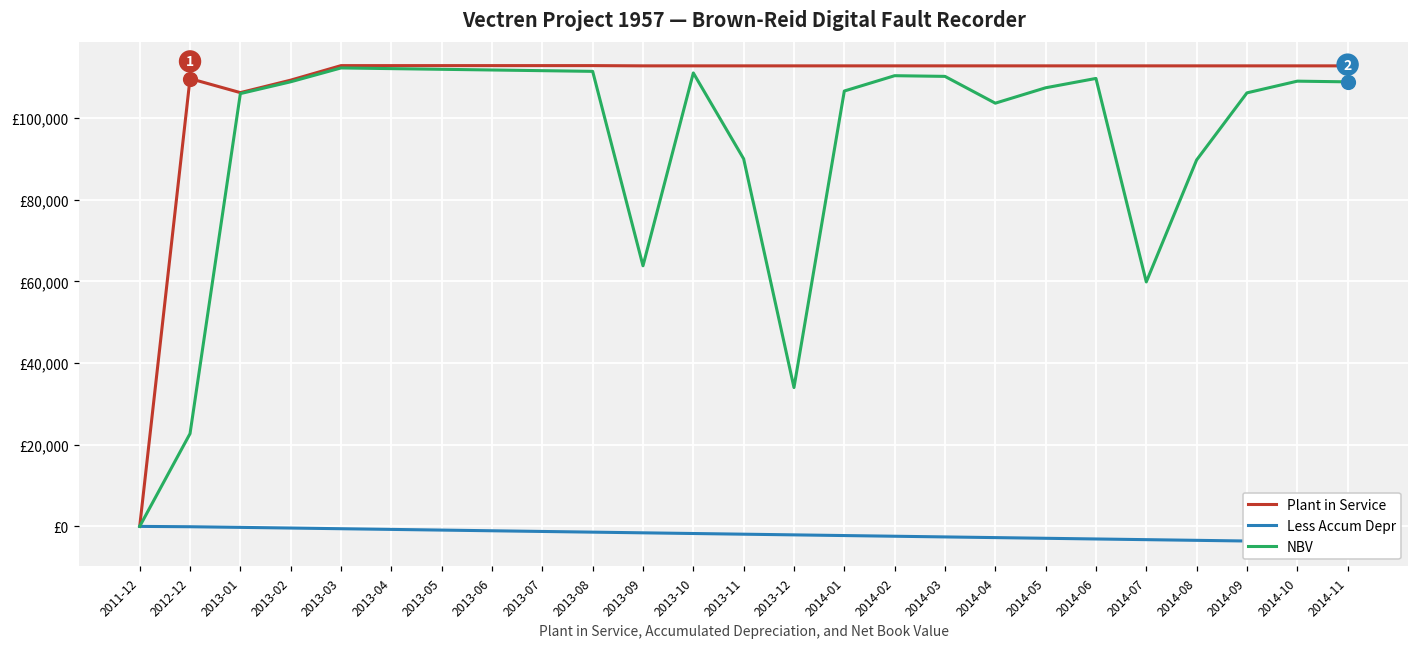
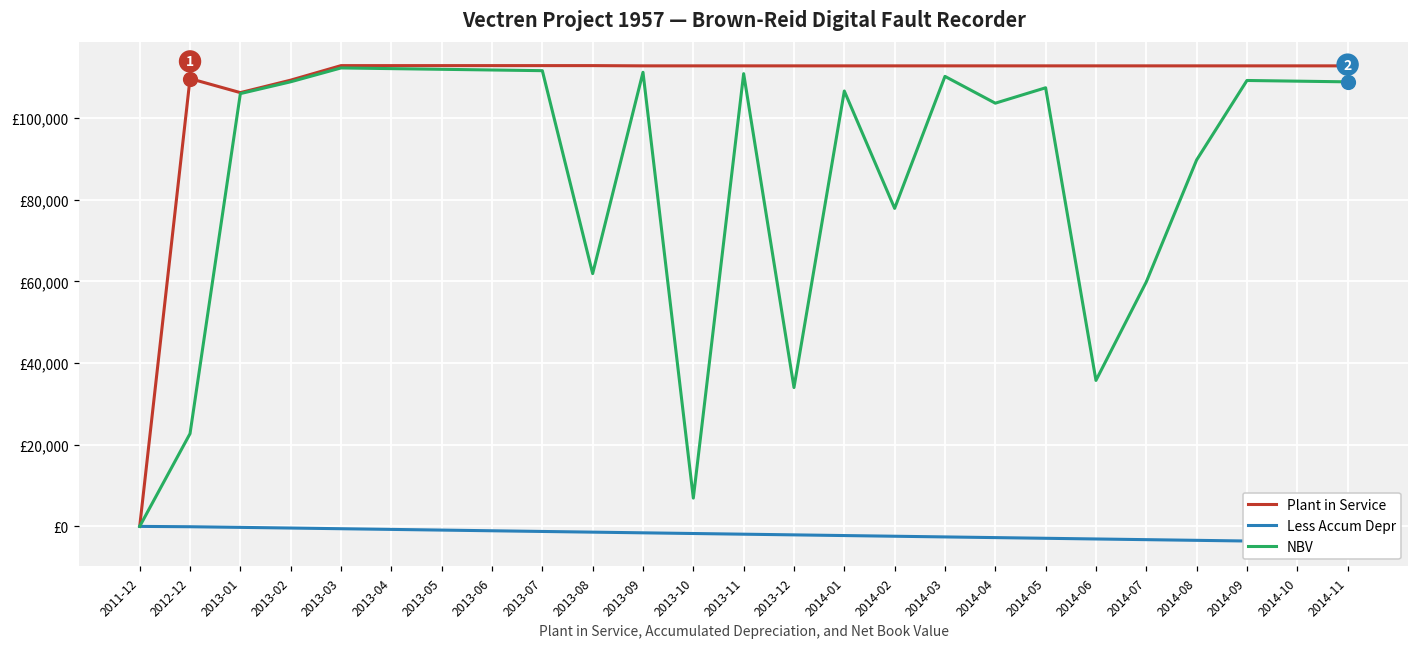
NBV, 2013-08: £111,000 -> £62,000
NBV, 2013-09: £64,000 -> £111,000
NBV, 2013-10: £111,000 -> £7,000
NBV, 2013-11: £90,000 -> £111,000
NBV, 2014-02: £110,000 -> £78,000
NBV, 2014-06: £110,000 -> £36,000
NBV, 2014-09: £106,000 -> £109,000
